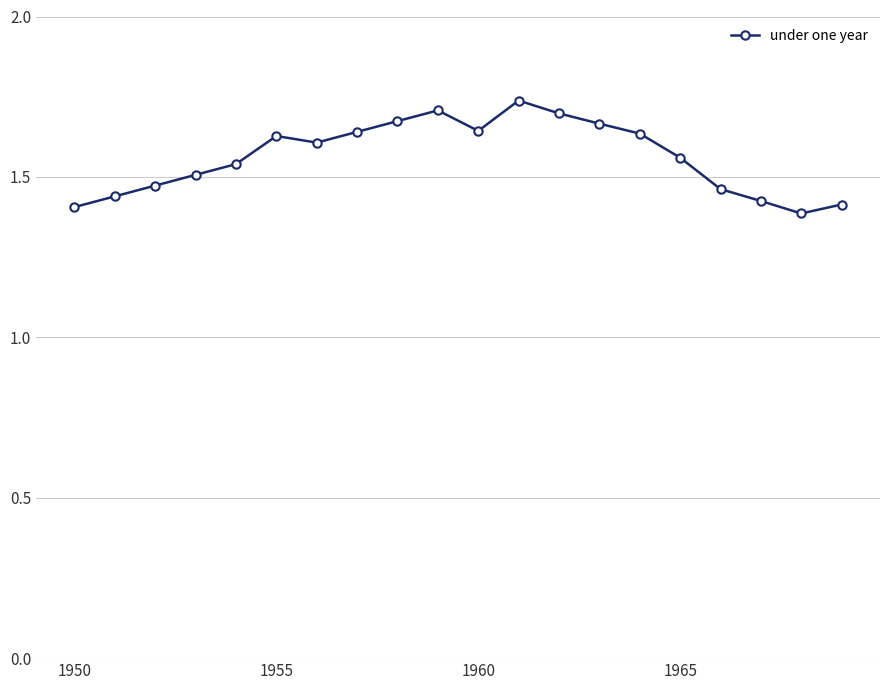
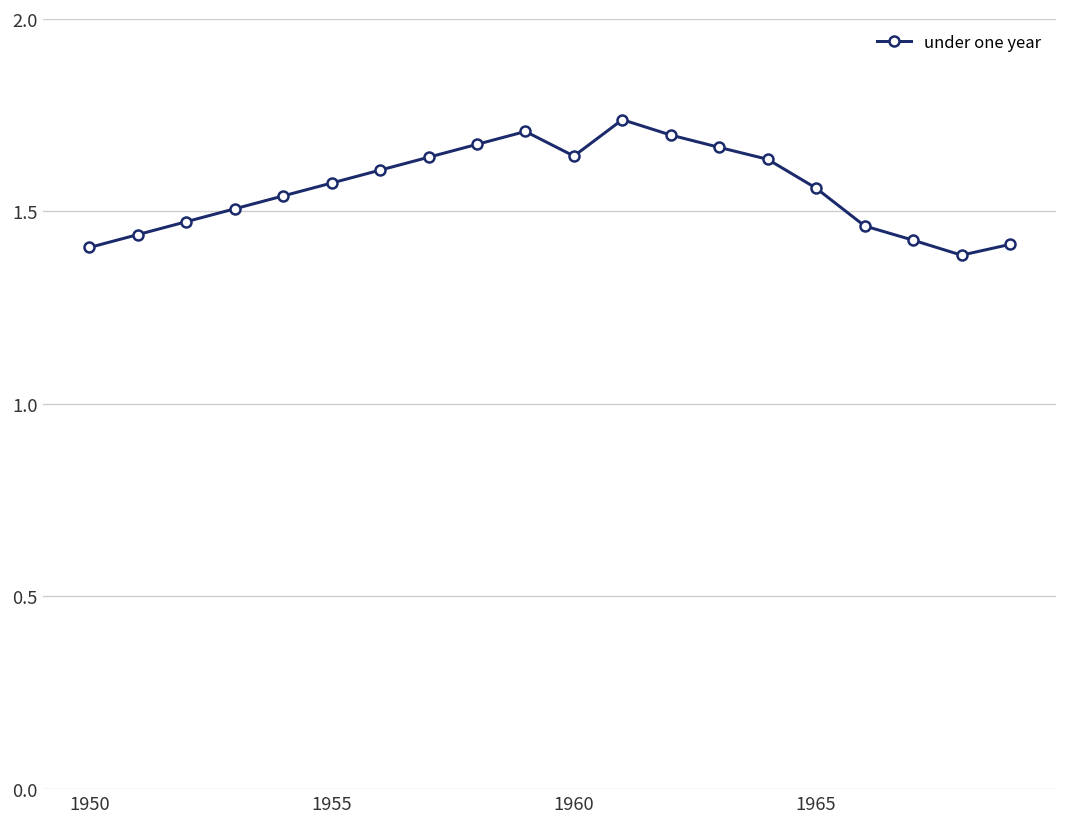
1955: 1.63 -> 1.57
